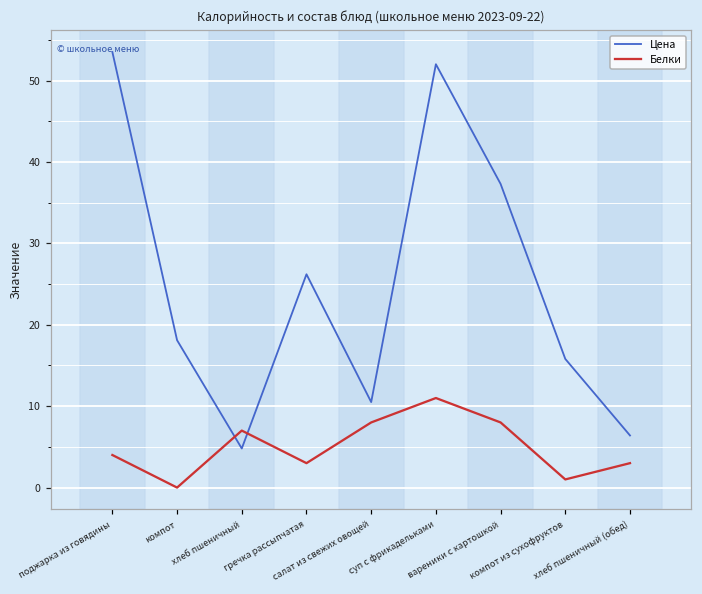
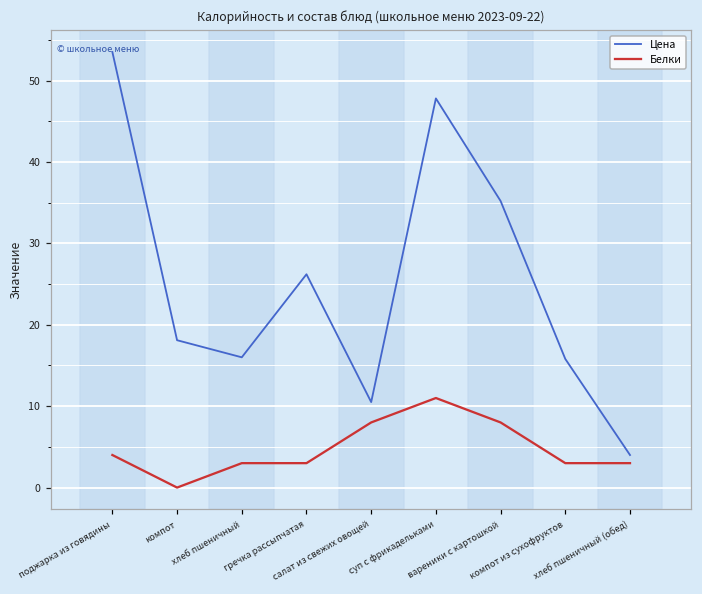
Цена, хлеб пшеничный: 5 -> 16
Белки, хлеб пшеничный: 7 -> 3
Цена, суп с фрикадельками: 52 -> 48
Цена, вареники с картошкой: 37 -> 35
Белки, компот из сухофруктов: 1 -> 3
Цена, хлеб пшеничный (обед): 6 -> 4
